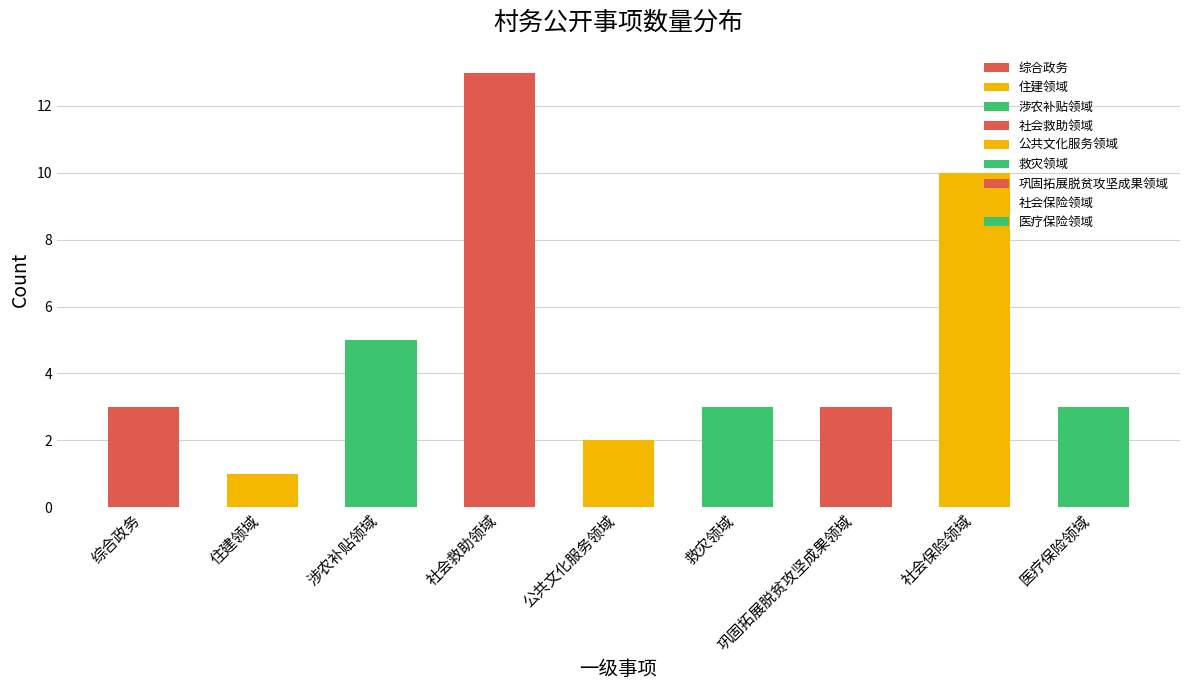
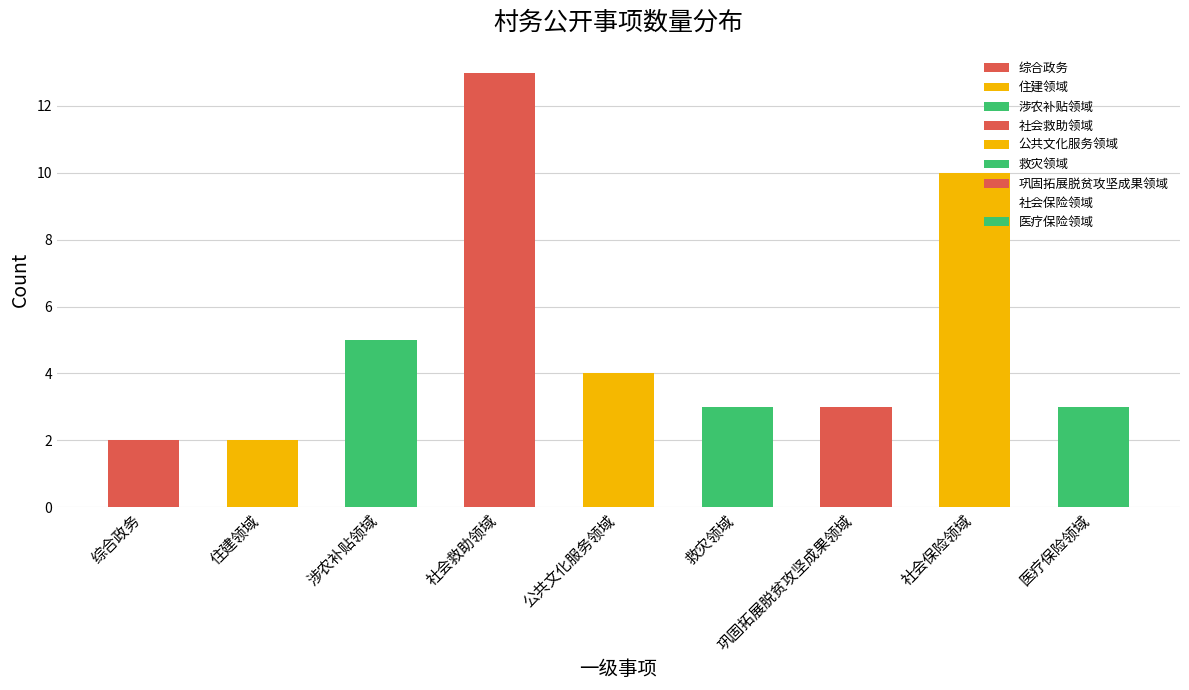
综合政务: 3 -> 2
住建领域: 1 -> 2
公共文化服务领域: 2 -> 4
